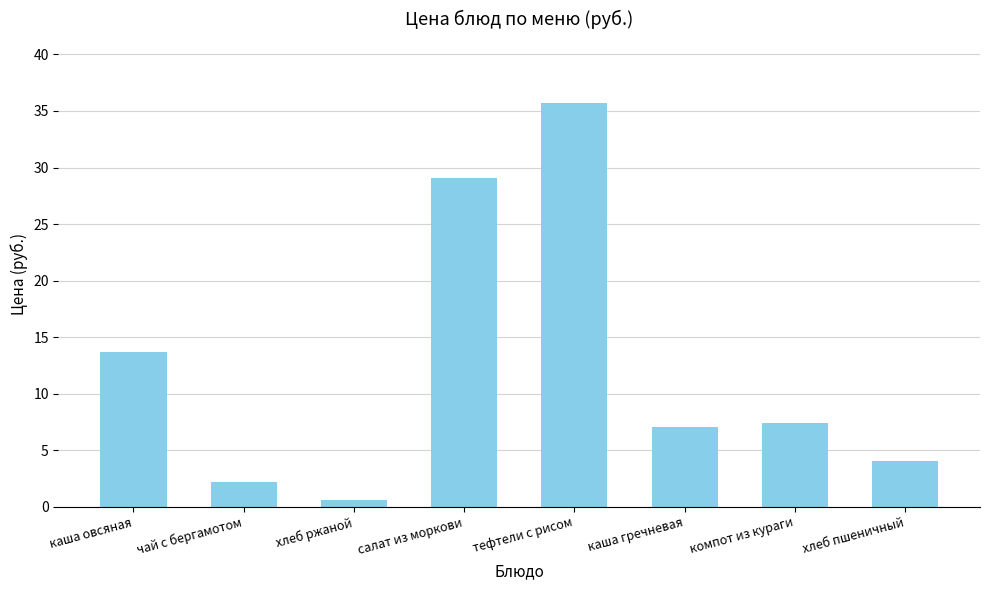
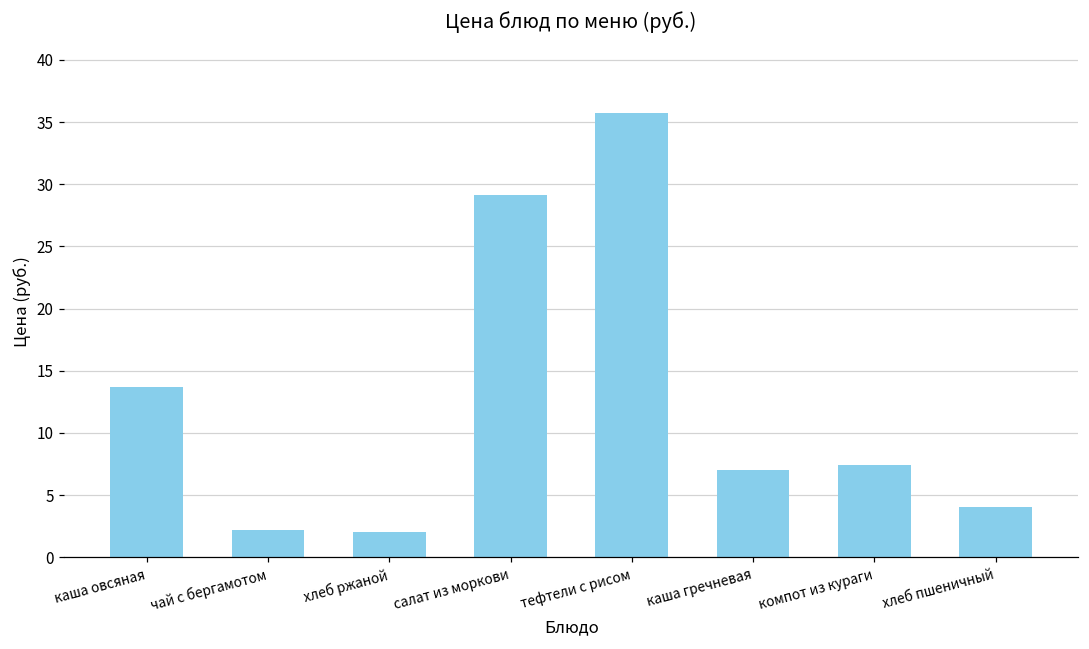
хлеб ржаной: 0.6 -> 2.0
